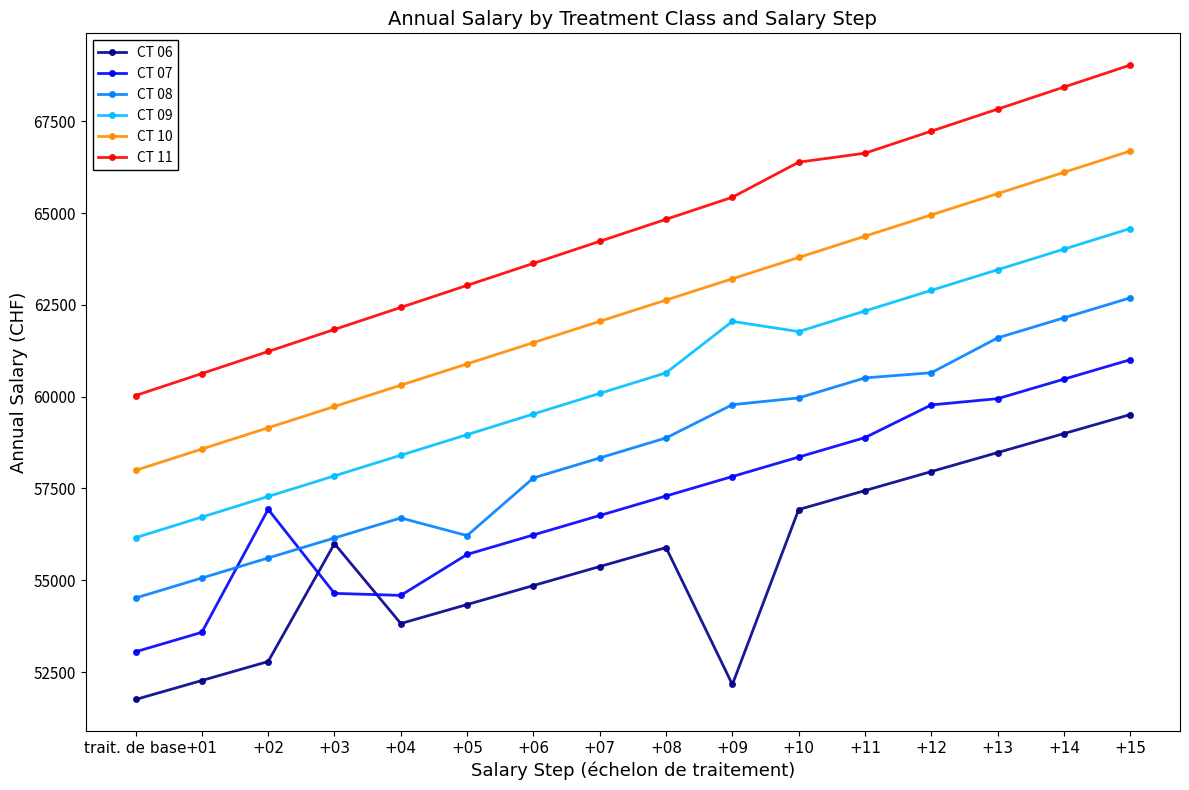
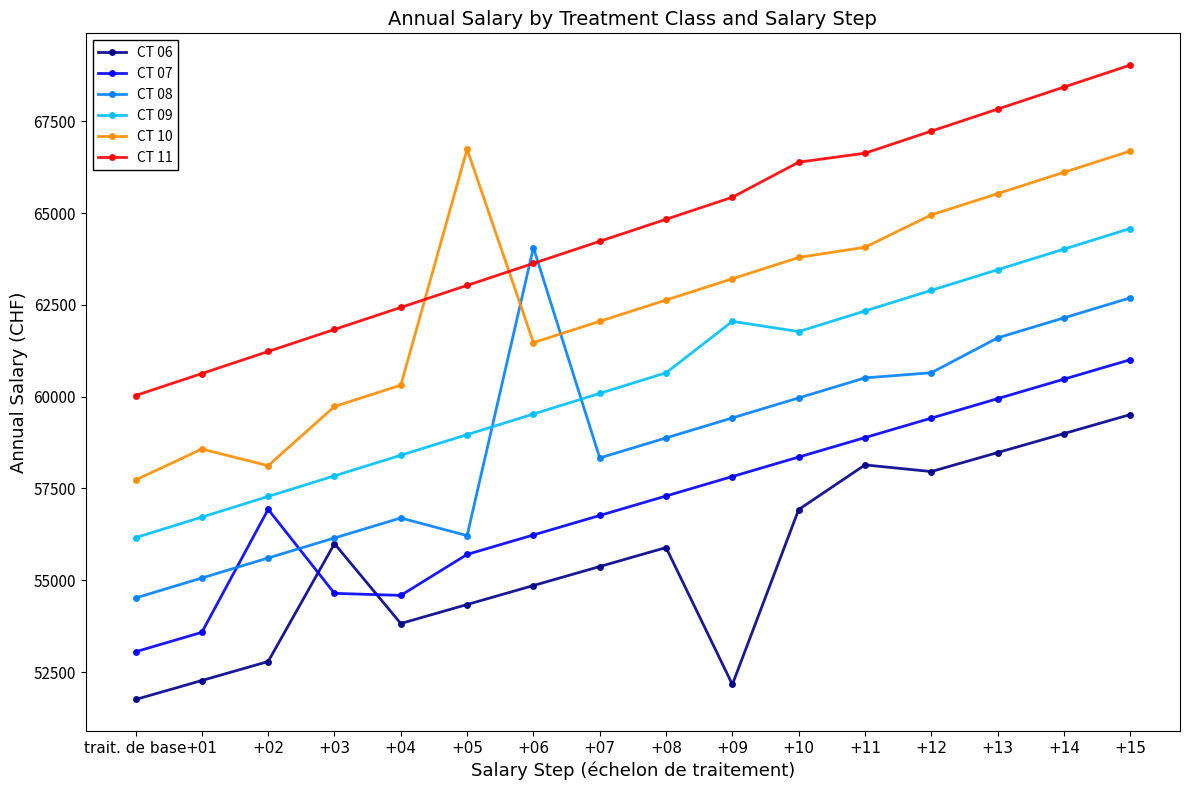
CT 10, trait. de base: 58000 -> 57700
CT 10, +02: 59200 -> 58100
CT 10, +05: 60900 -> 66700
CT 08, +06: 57800 -> 64100
CT 08, +09: 59800 -> 59400
CT 06, +11: 57400 -> 58100
CT 10, +11: 64400 -> 64100
CT 07, +12: 59800 -> 59400
